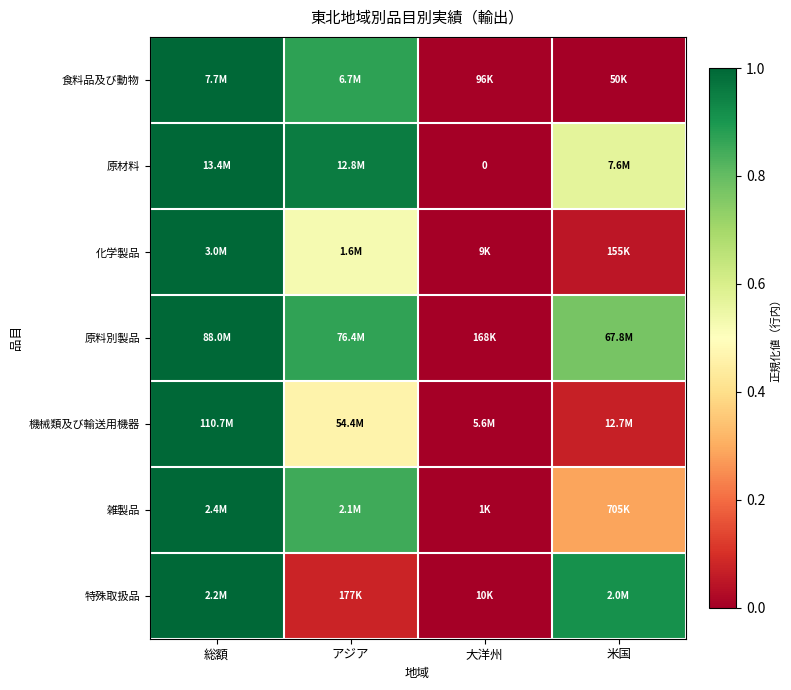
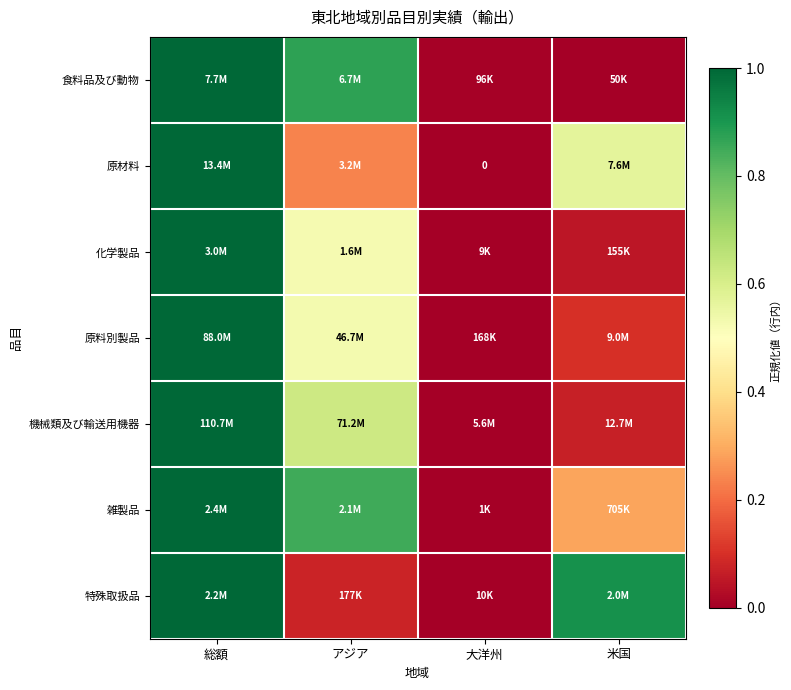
原材料, アジア: 12.8M -> 3.2M
原料別製品, アジア: 76.4M -> 46.7M
原料別製品, 米国: 67.8M -> 9.0M
機械類及び輸送用機器, アジア: 54.4M -> 71.2M
